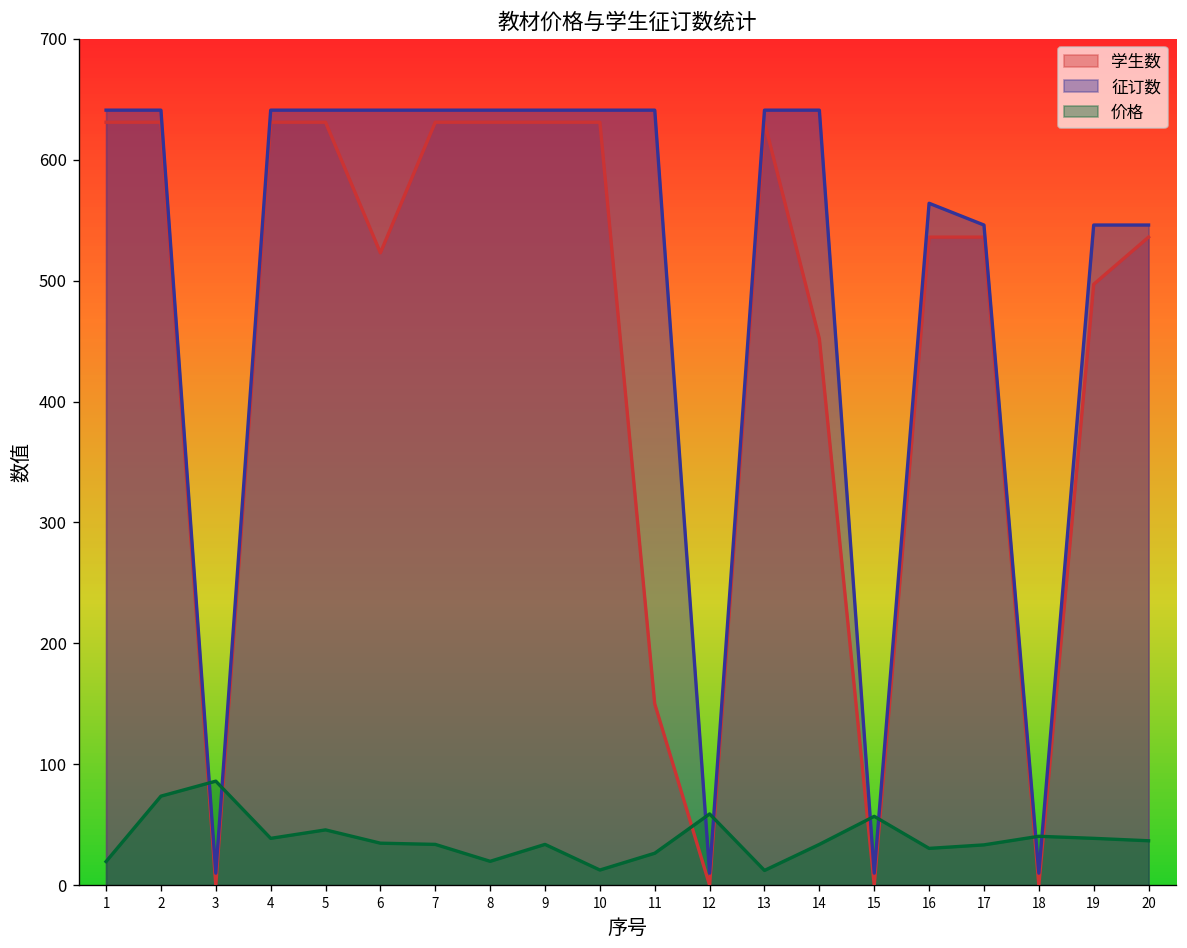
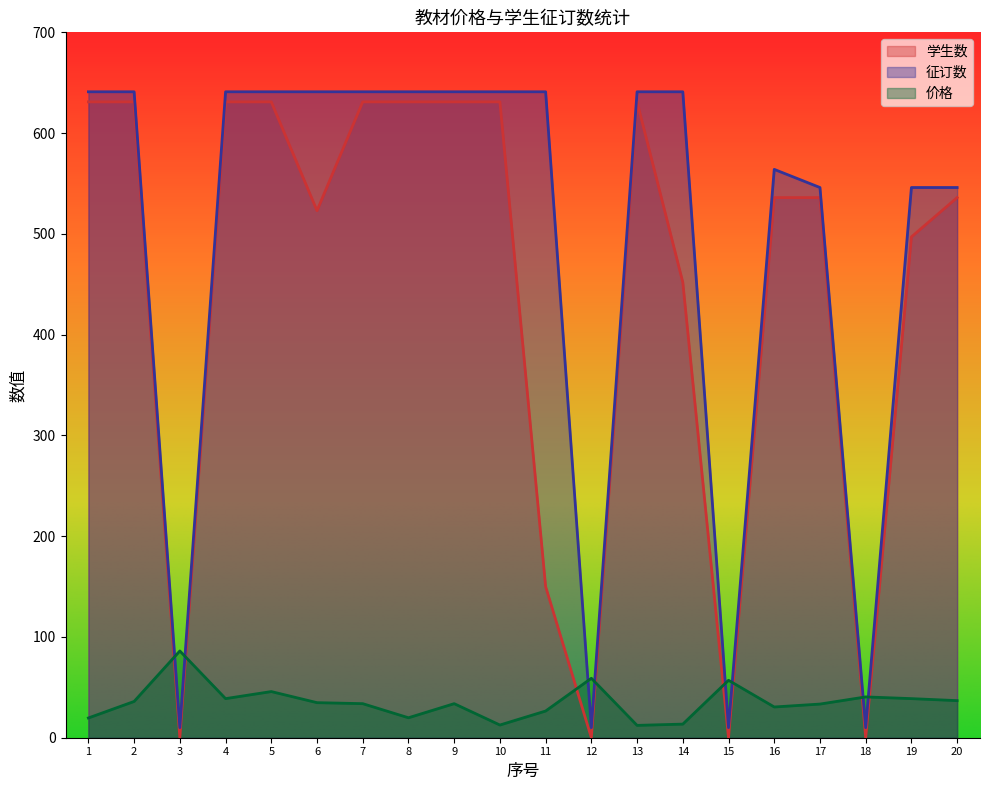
价格, 2: 74 -> 36
价格, 14: 34 -> 14
